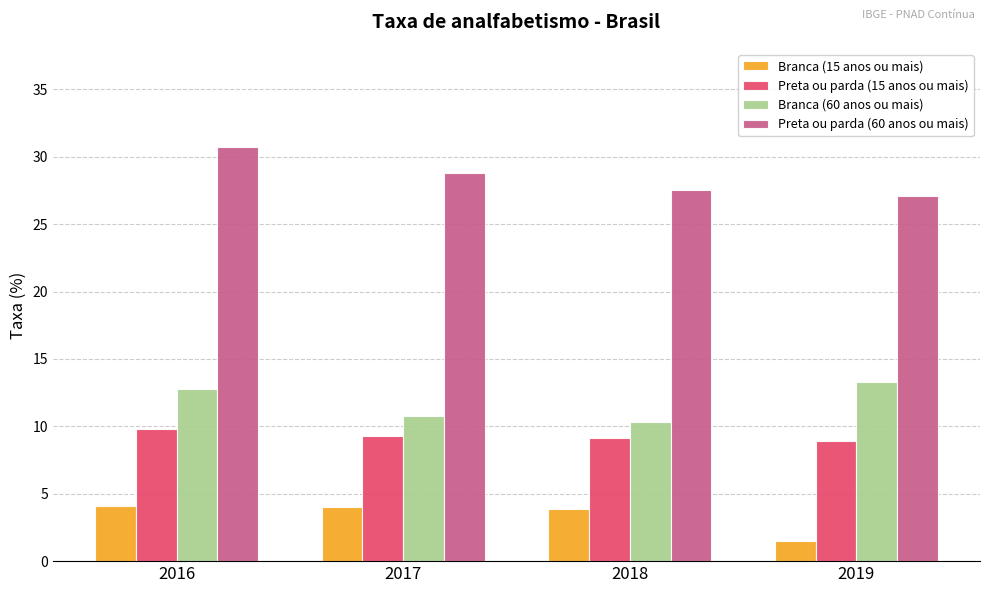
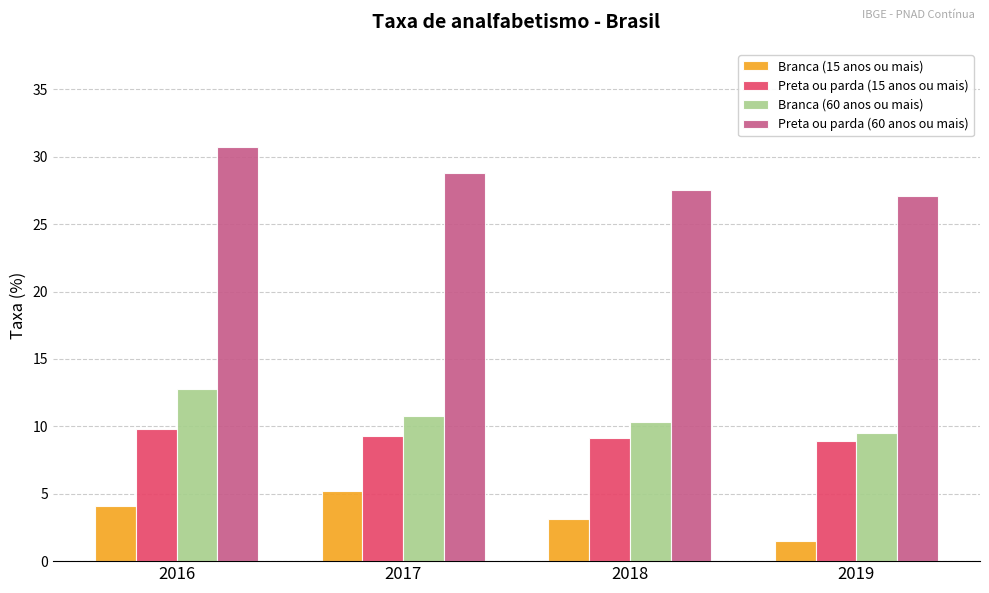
Branca (15 anos ou mais), 2017: 4.0 -> 5.2
Branca (15 anos ou mais), 2018: 3.9 -> 3.1
Branca (60 anos ou mais), 2019: 13.3 -> 9.5
